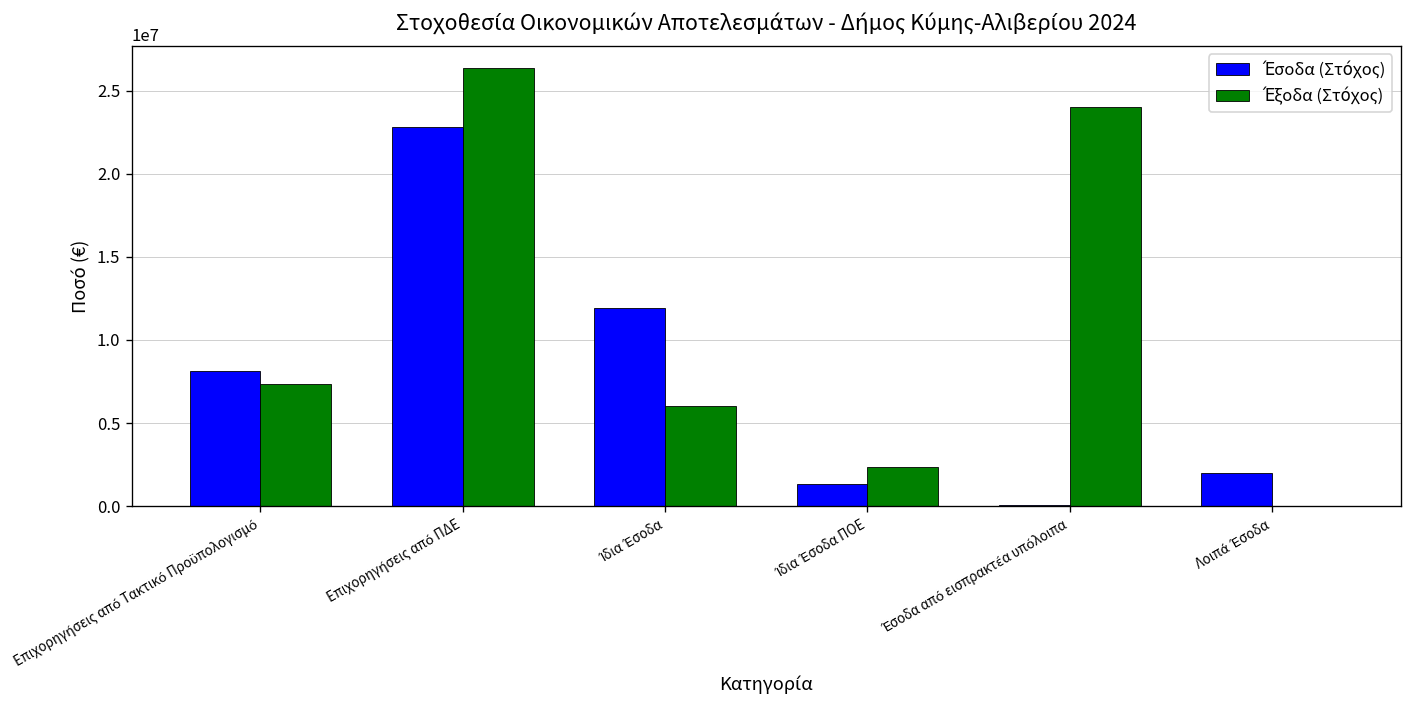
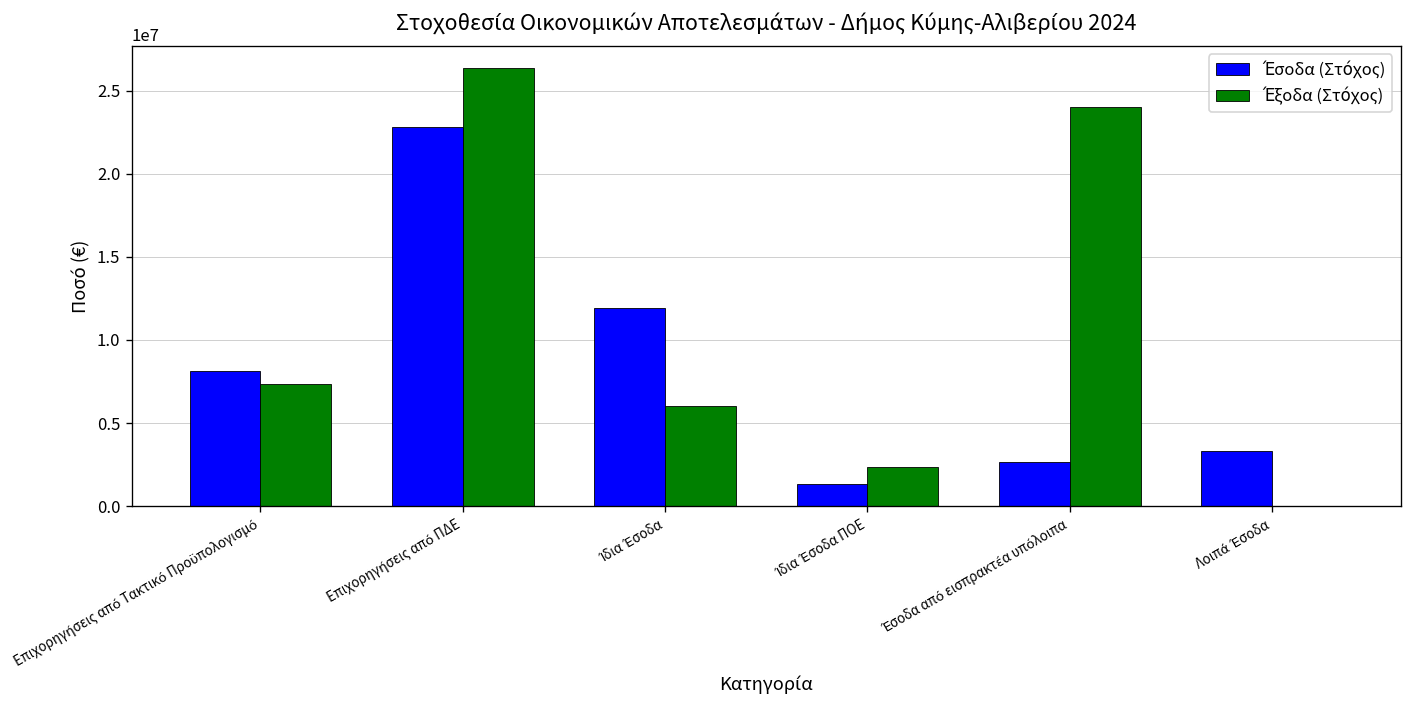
Έσοδα (Στόχος), Έσοδα από εισπρακτέα υπόλοιπα: 0 -> 2600000
Έσοδα (Στόχος), Λοιπά Έσοδα: 2000000 -> 3300000
